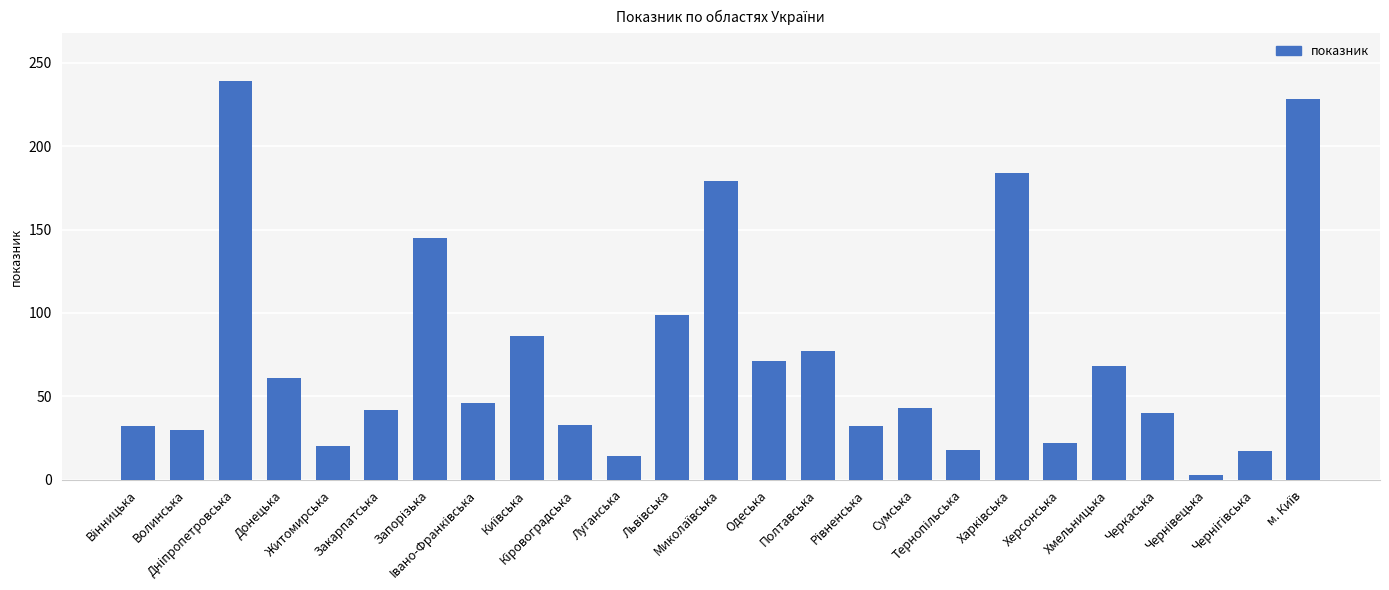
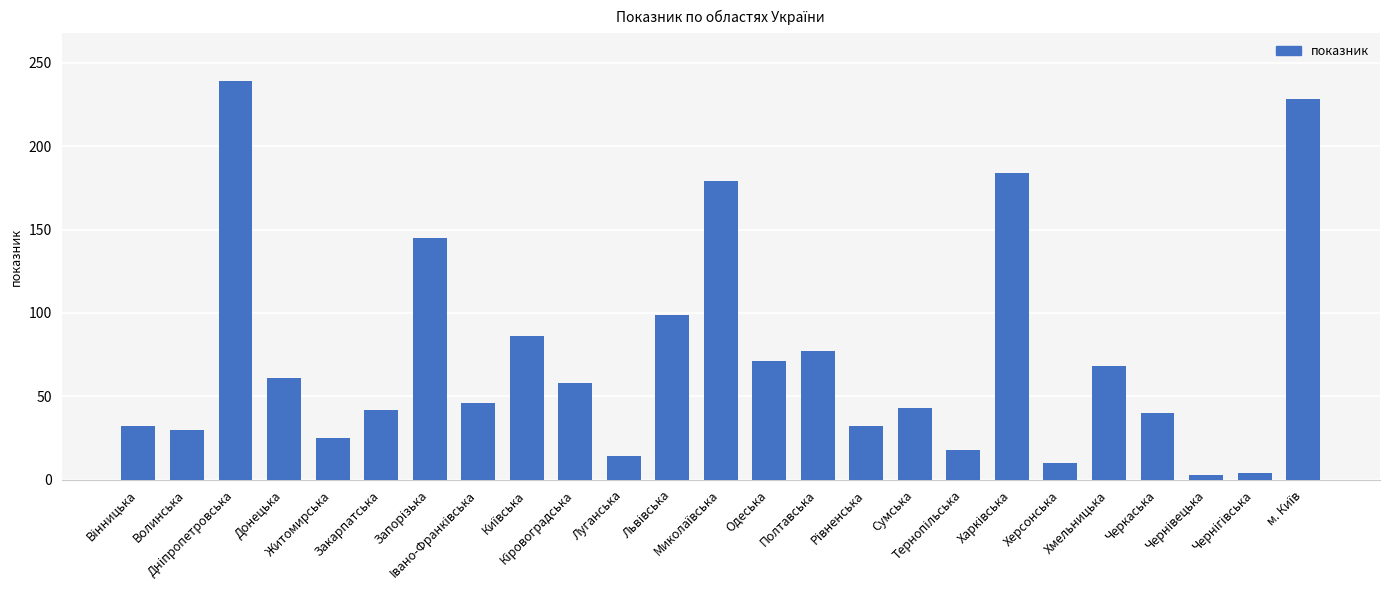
Житомирська: 20 -> 25
Кіровоградська: 33 -> 58
Херсонська: 22 -> 10
Чернігівська: 17 -> 4
